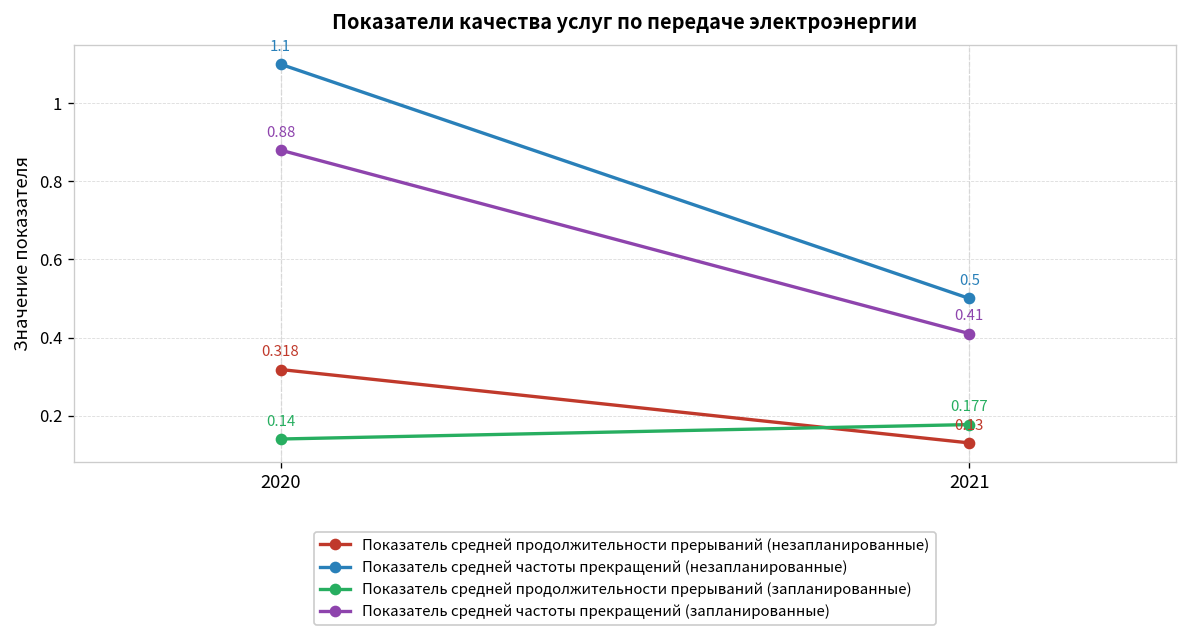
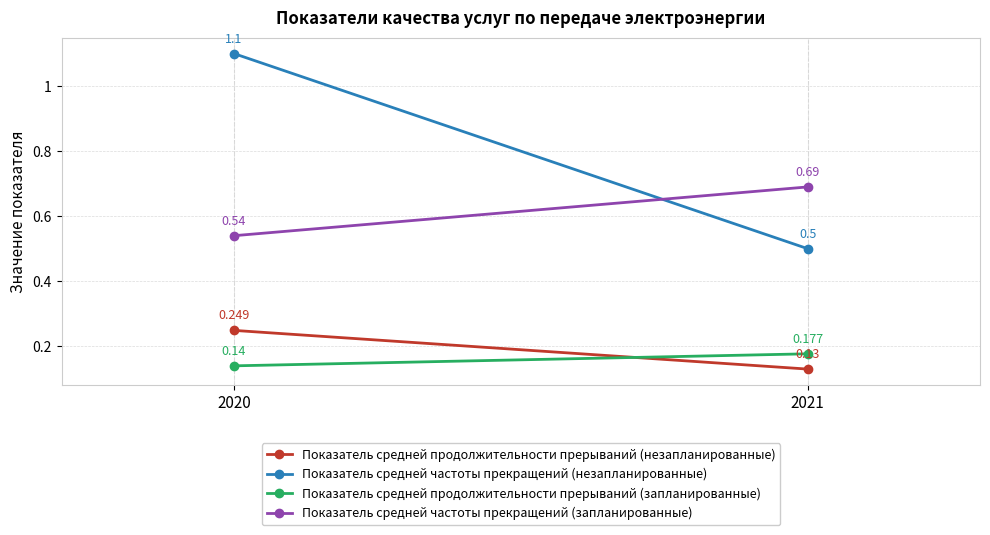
Показатель средней продолжительности прерываний (незапланированные), 2020: 0.318 -> 0.249
Показатель средней частоты прекращений (запланированные), 2020: 0.88 -> 0.54
Показатель средней частоты прекращений (запланированные), 2021: 0.41 -> 0.69
